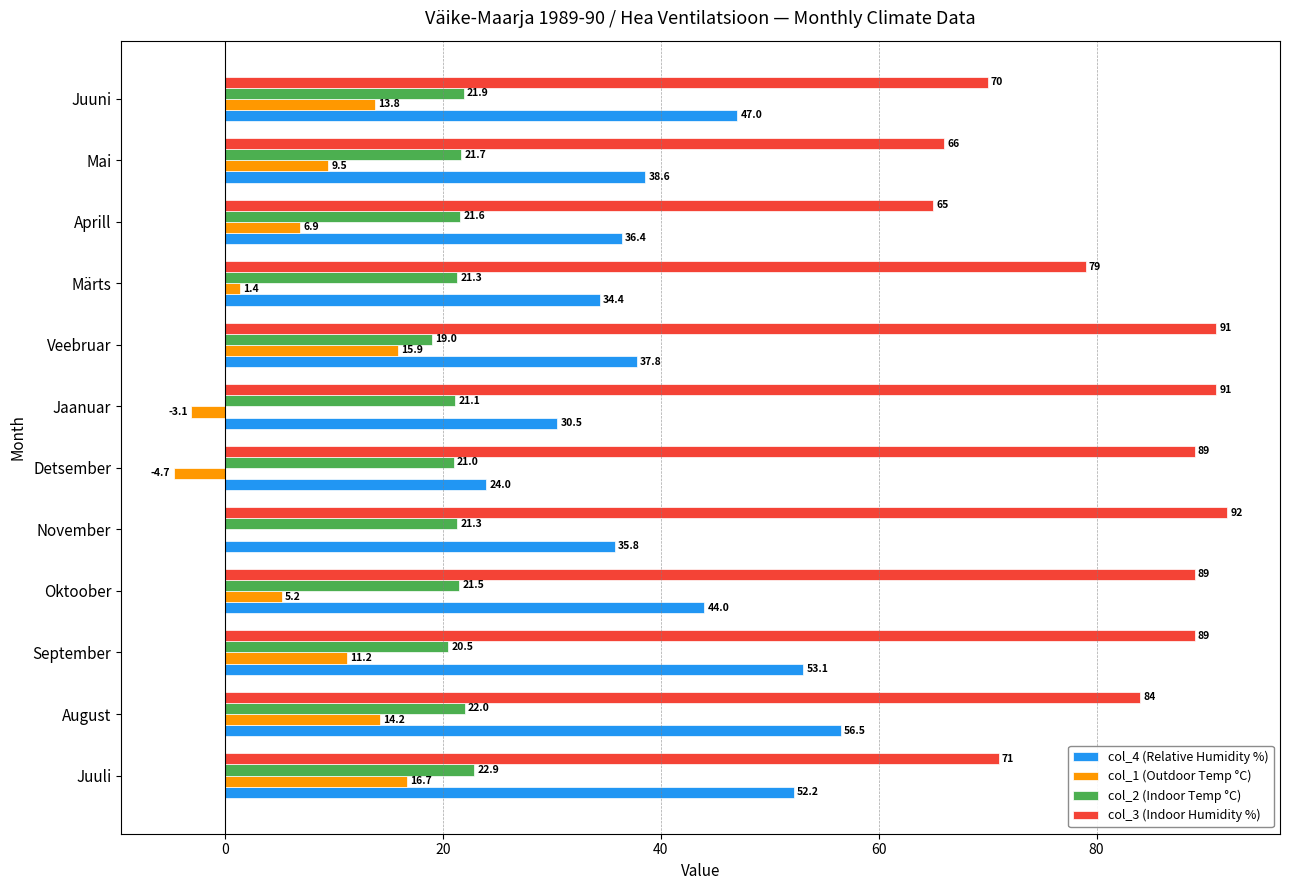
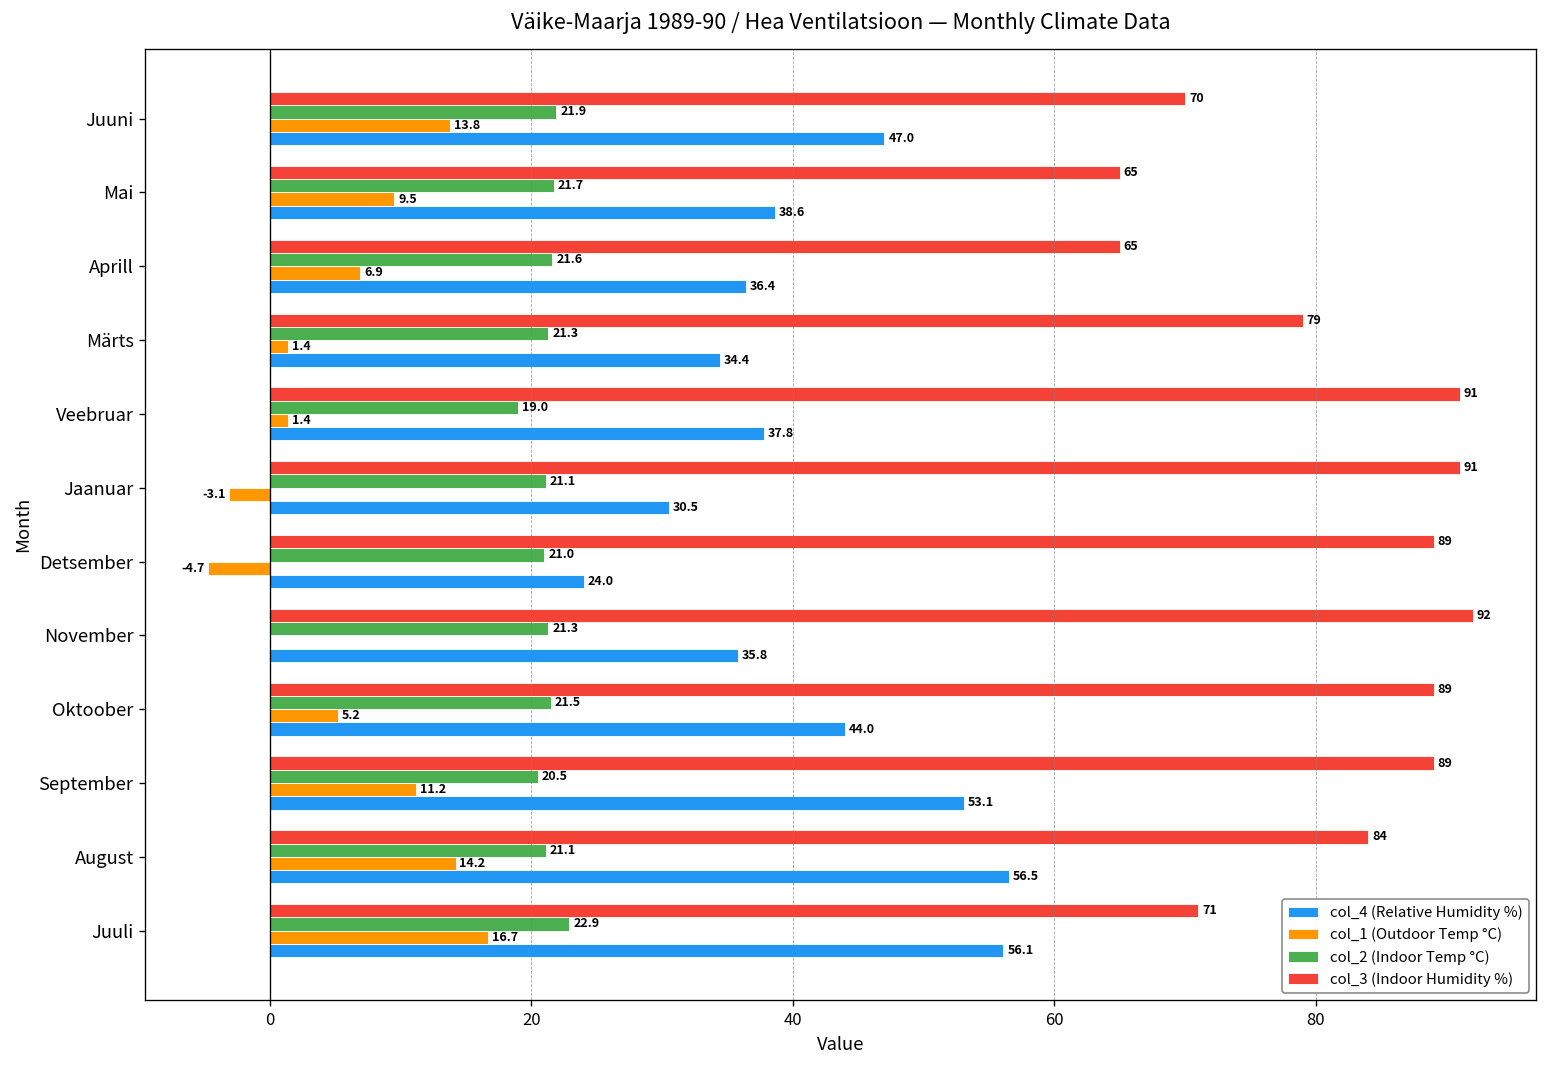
col_3 (Indoor Humidity %), Mai: 66 -> 65
col_1 (Outdoor Temp °C), Veebruar: 15.9 -> 1.4
col_2 (Indoor Temp °C), August: 22.0 -> 21.1
col_4 (Relative Humidity %), Juuli: 52.2 -> 56.1
